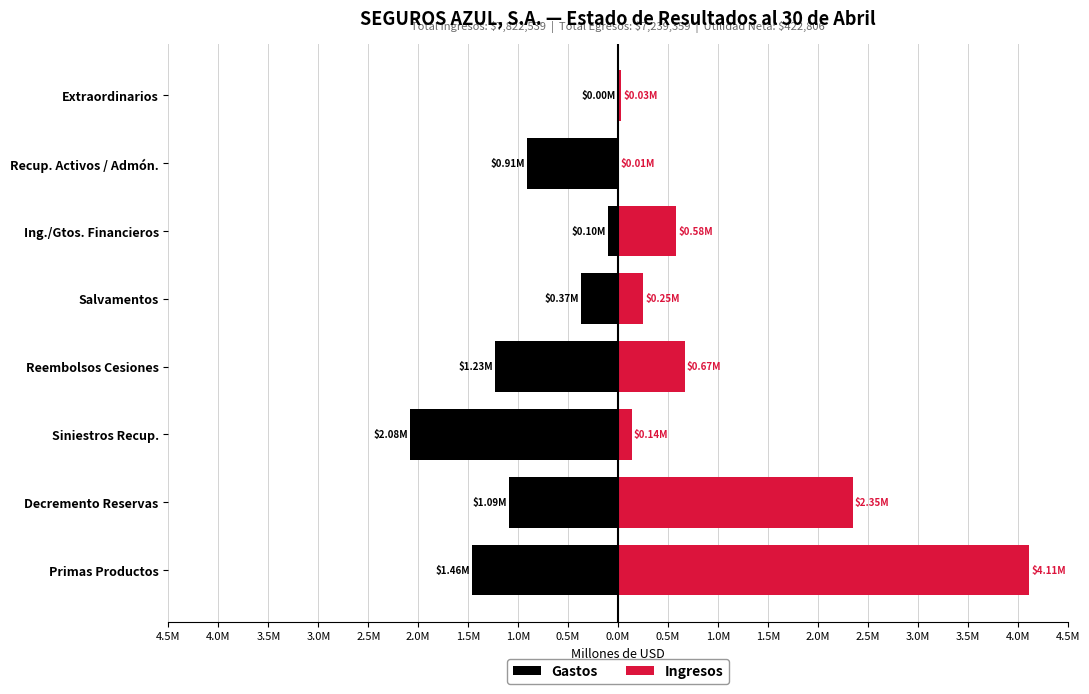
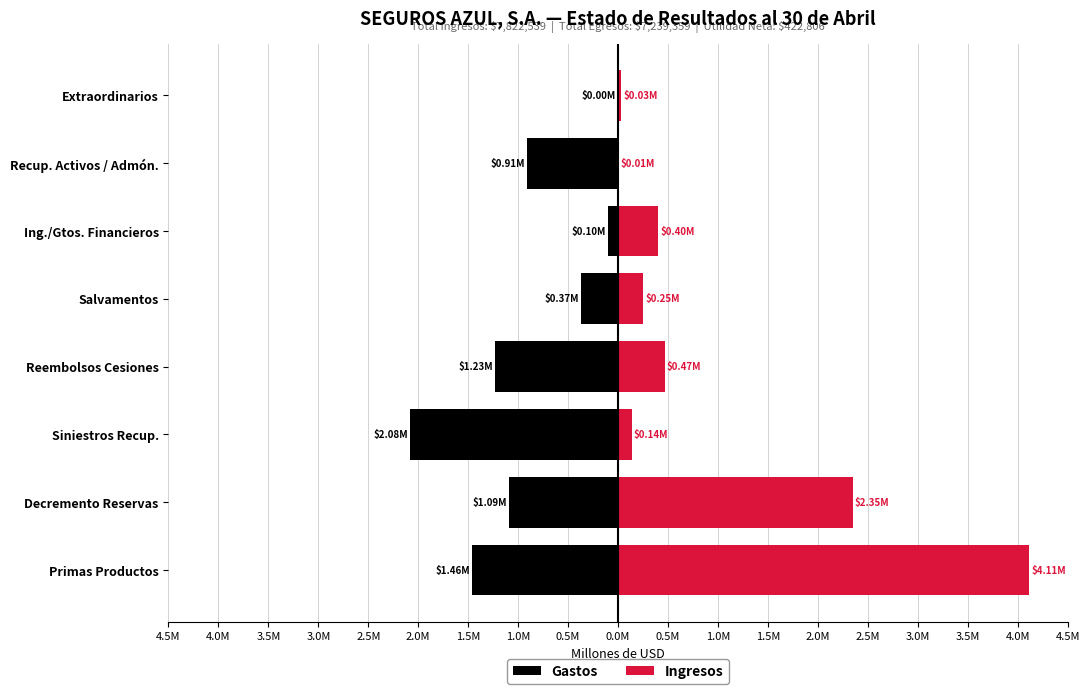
Ingresos, Ing./Gtos. Financieros: $0.58M -> $0.40M
Ingresos, Reembolsos Cesiones: $0.67M -> $0.47M
